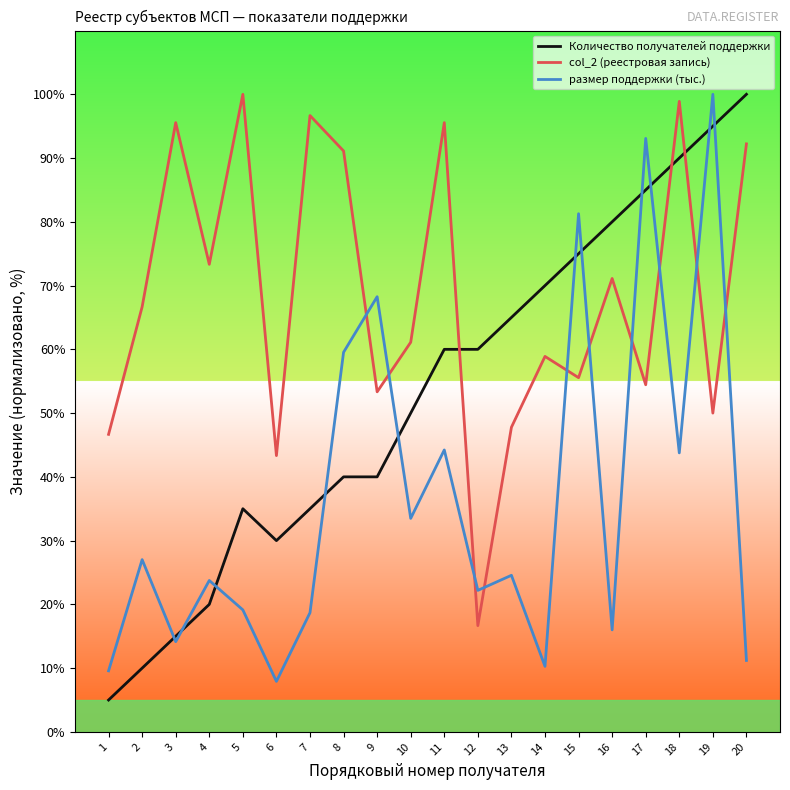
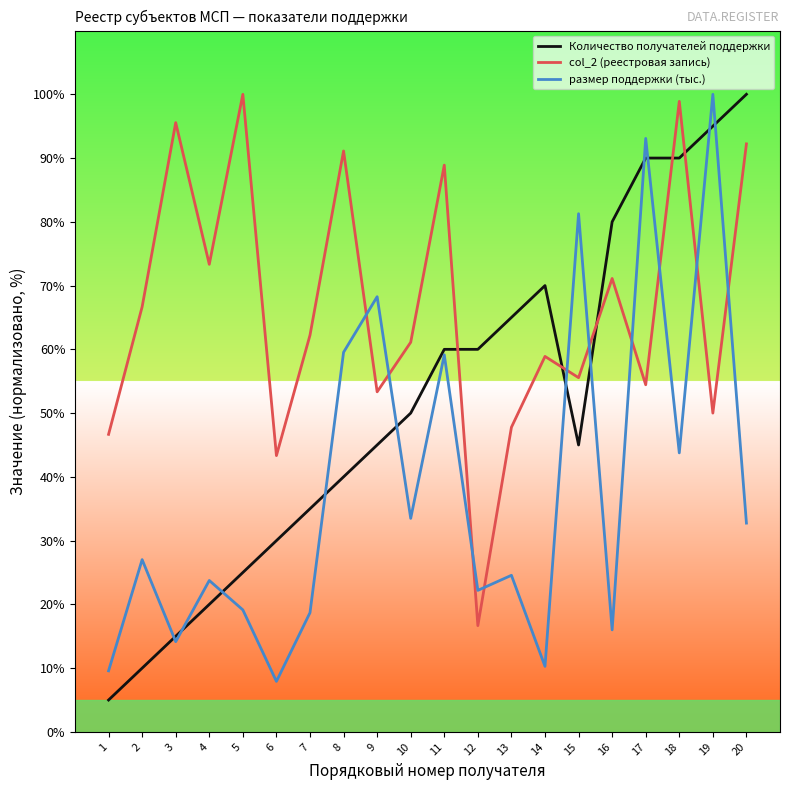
Количество получателей поддержки, 5: 35% -> 25%
col_2 (реестровая запись), 7: 97% -> 62%
Количество получателей поддержки, 9: 40% -> 45%
col_2 (реестровая запись), 11: 96% -> 89%
размер поддержки (тыс.), 11: 44% -> 59%
Количество получателей поддержки, 15: 75% -> 45%
Количество получателей поддержки, 17: 85% -> 90%
размер поддержки (тыс.), 20: 11% -> 33%
